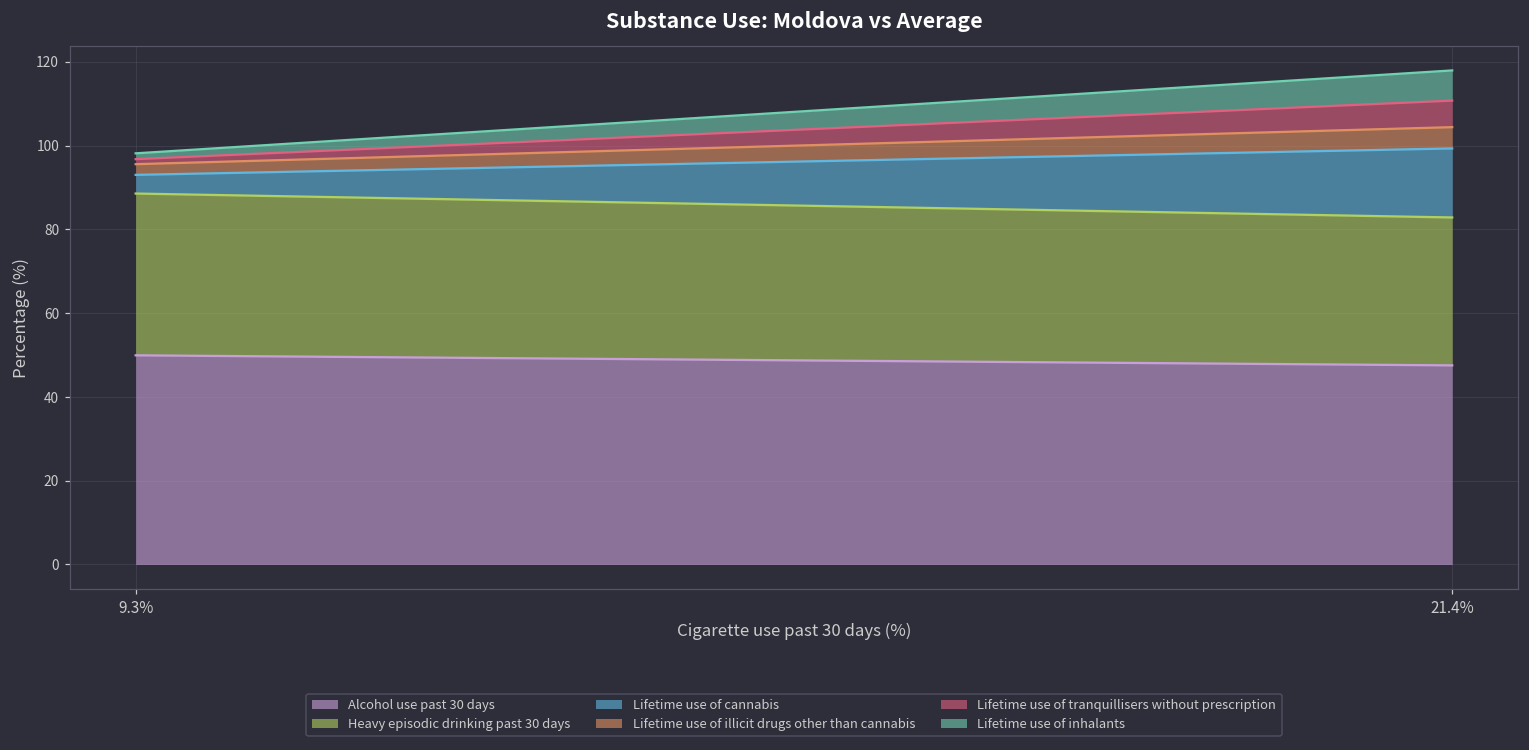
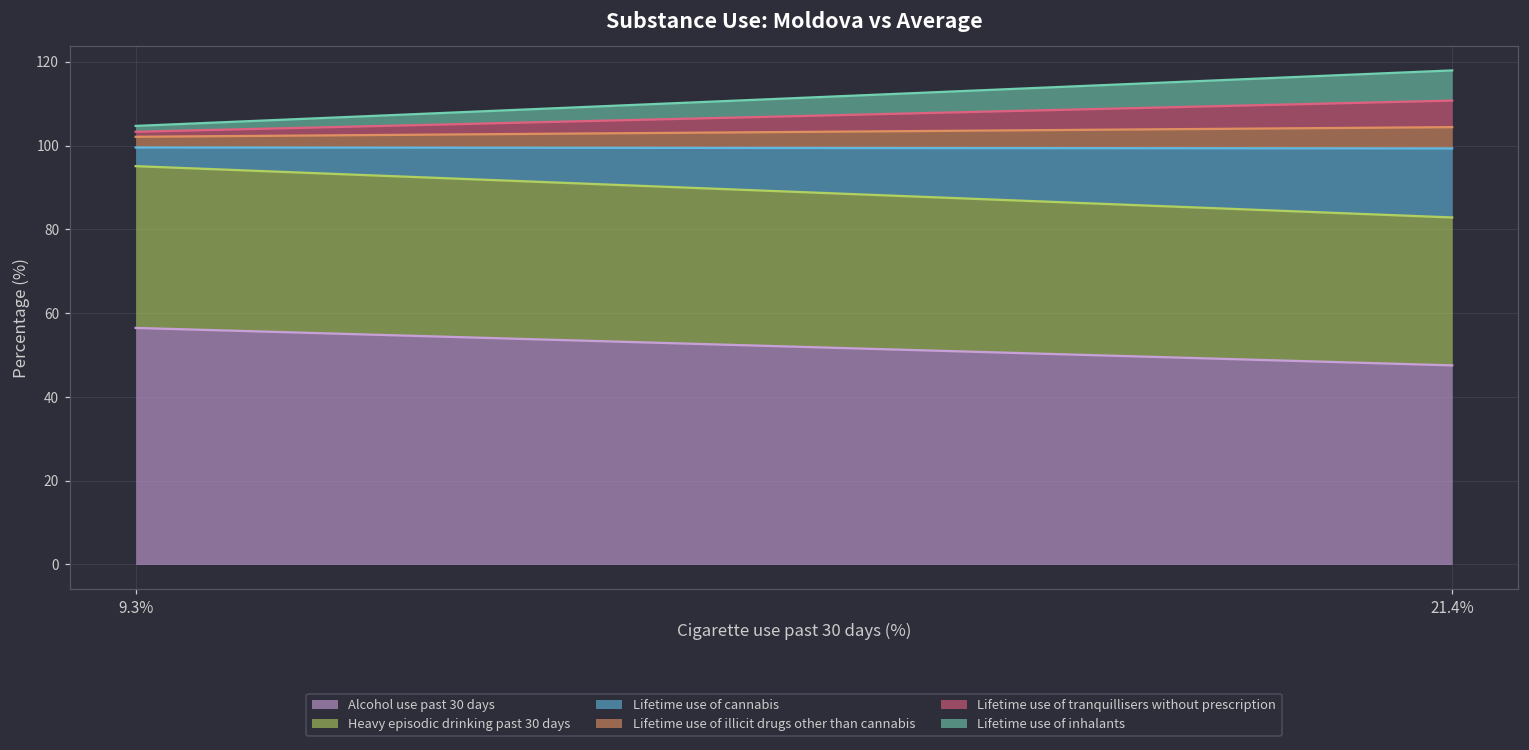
Alcohol use past 30 days, 9.3%: 50 -> 56
